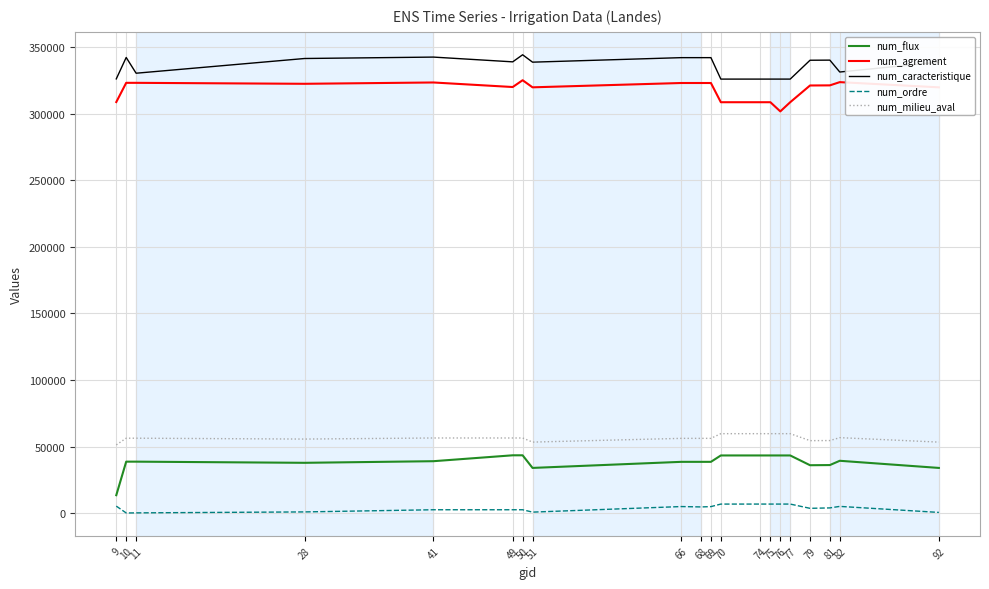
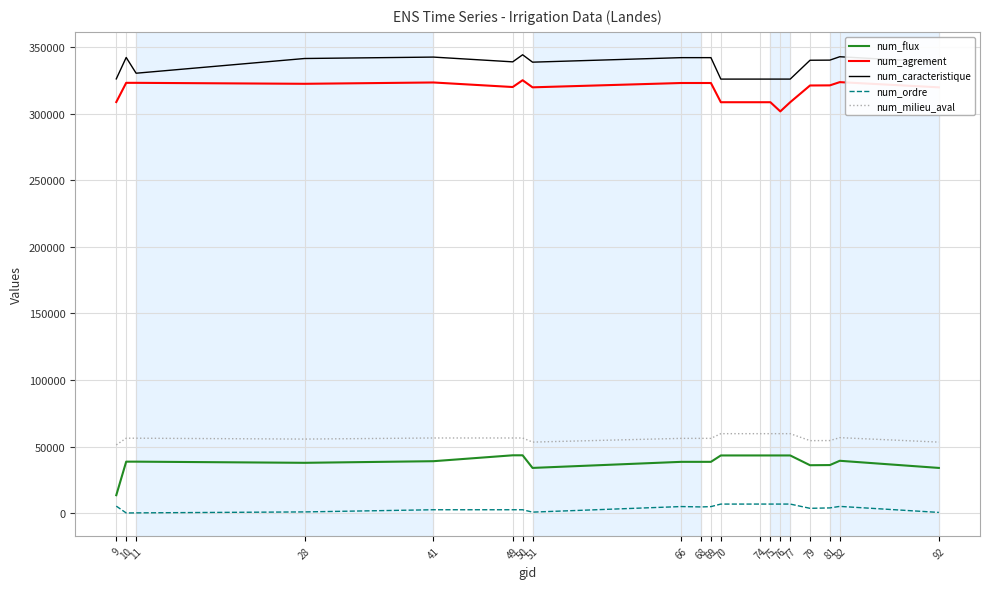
num_caracteristique, 82: 331000 -> 343000
